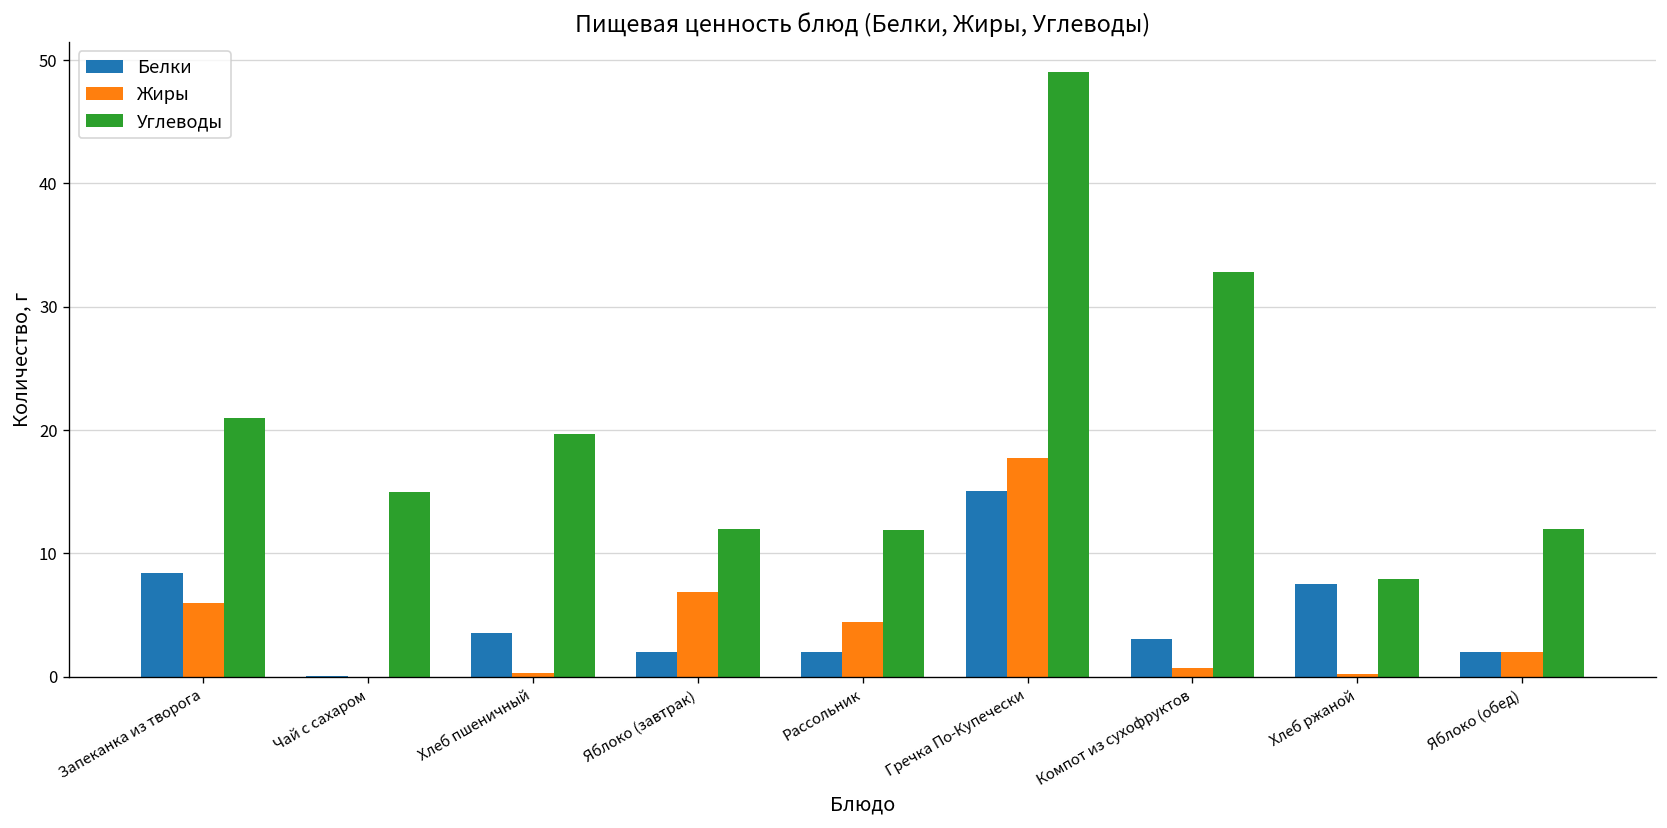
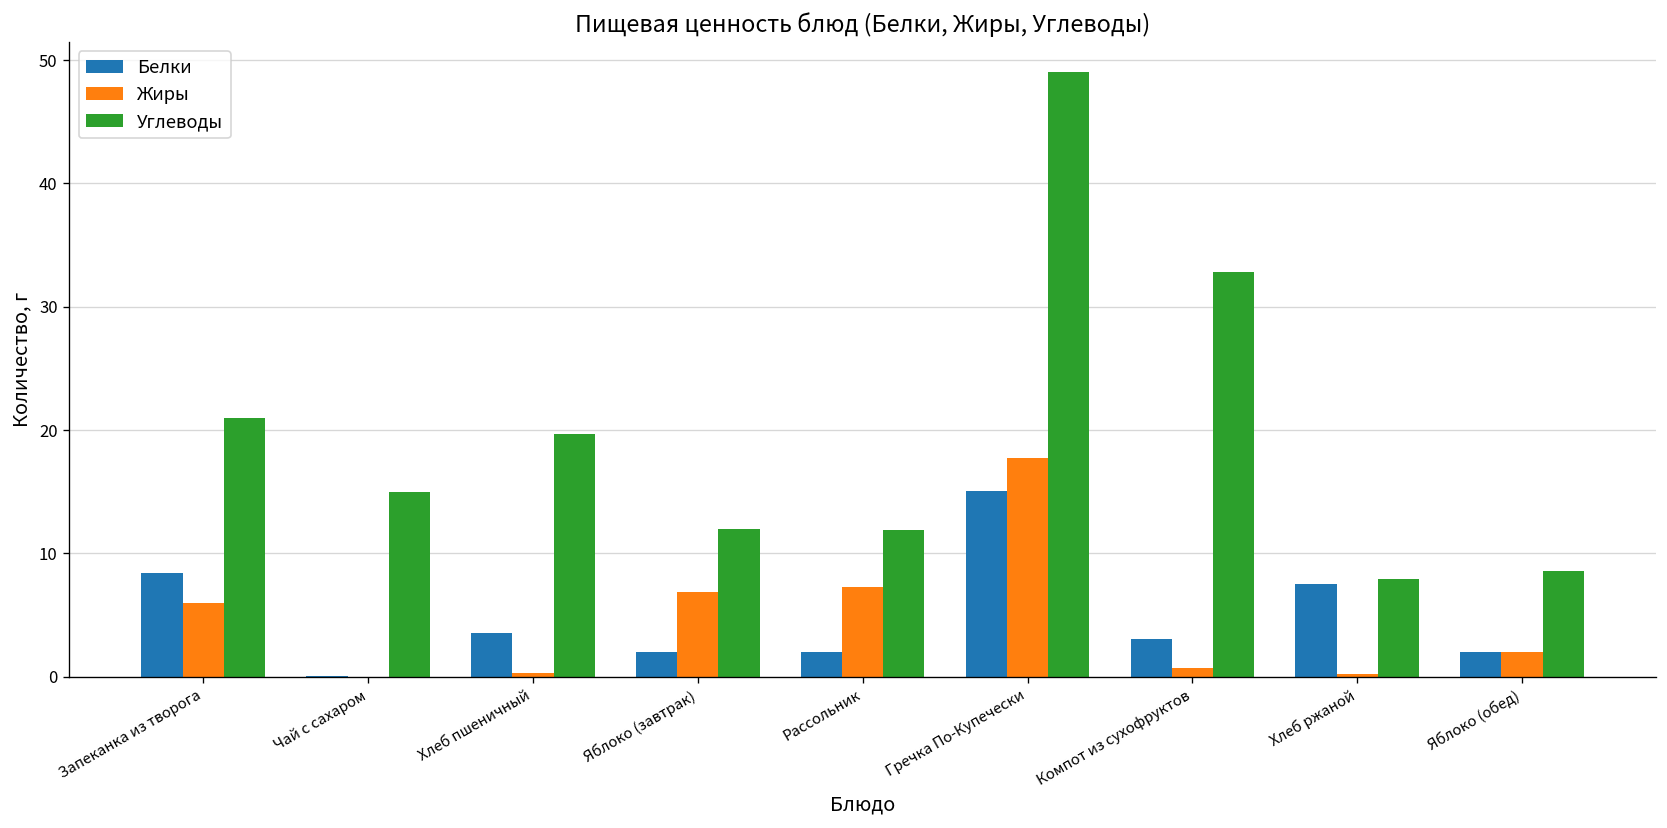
Жиры, Рассольник: 4.4 -> 7.3
Углеводы, Яблоко (обед): 12.0 -> 8.6
